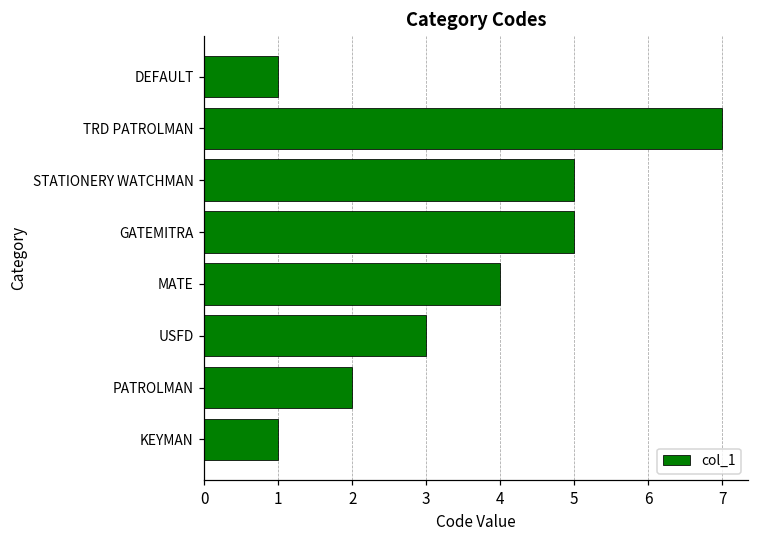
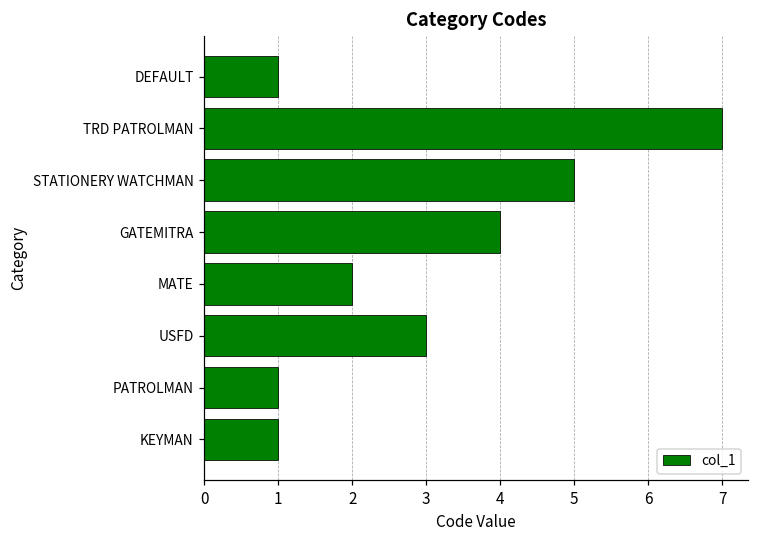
GATEMITRA: 5 -> 4
MATE: 4 -> 2
PATROLMAN: 2 -> 1
